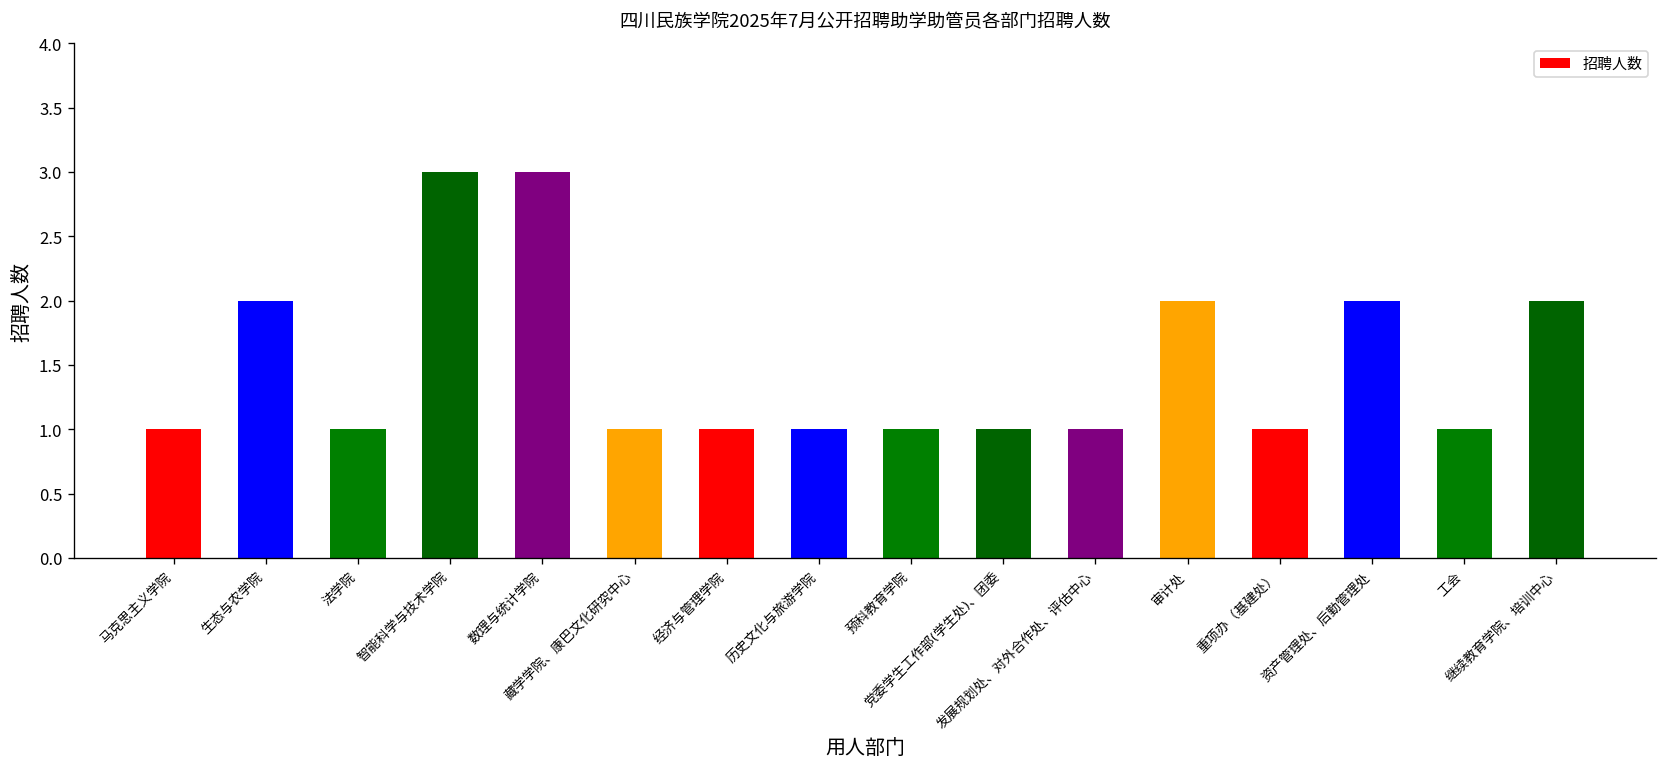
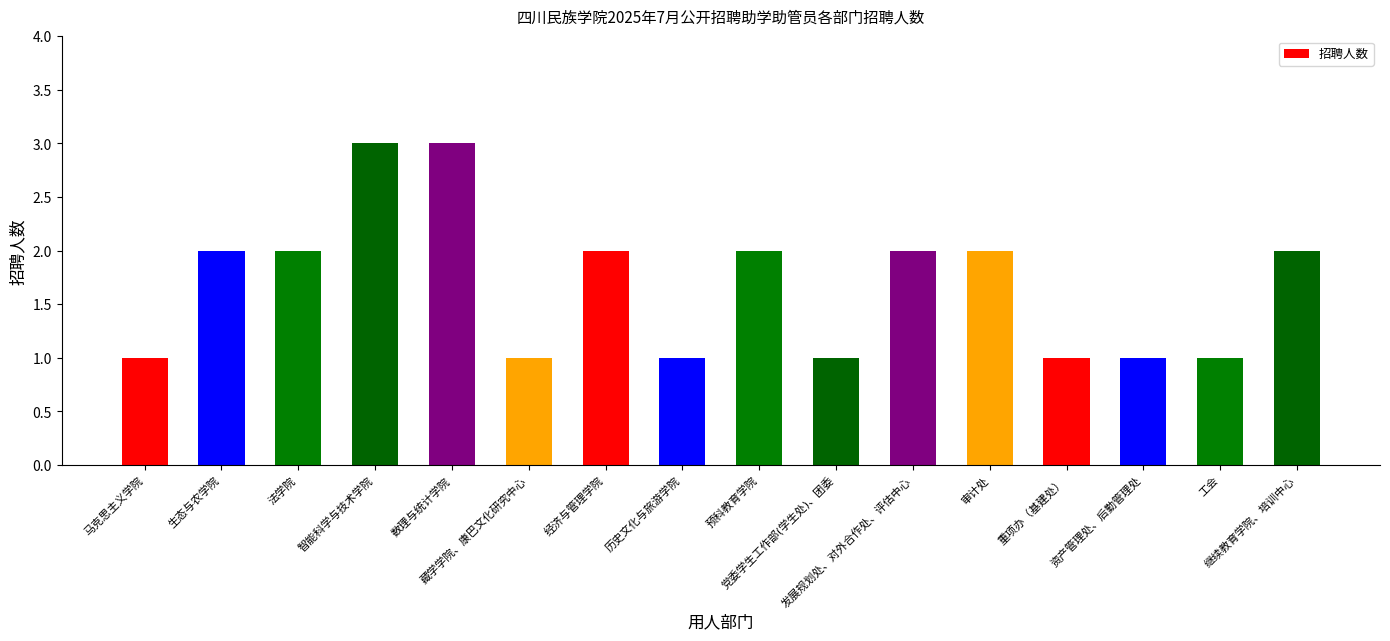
法学院: 1 -> 2
经济与管理学院: 1 -> 2
预科教育学院: 1 -> 2
发展规划处、对外合作处、评估中心: 1 -> 2
资产管理处、后勤管理处: 2 -> 1
